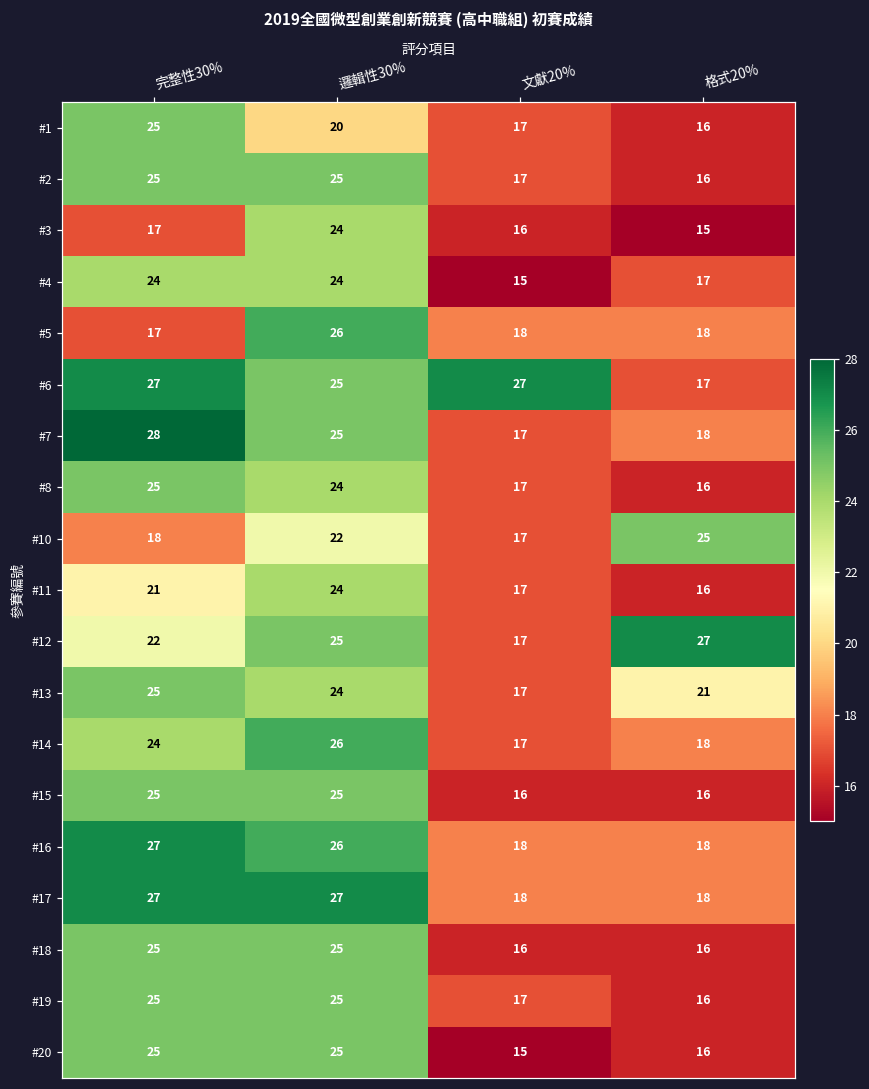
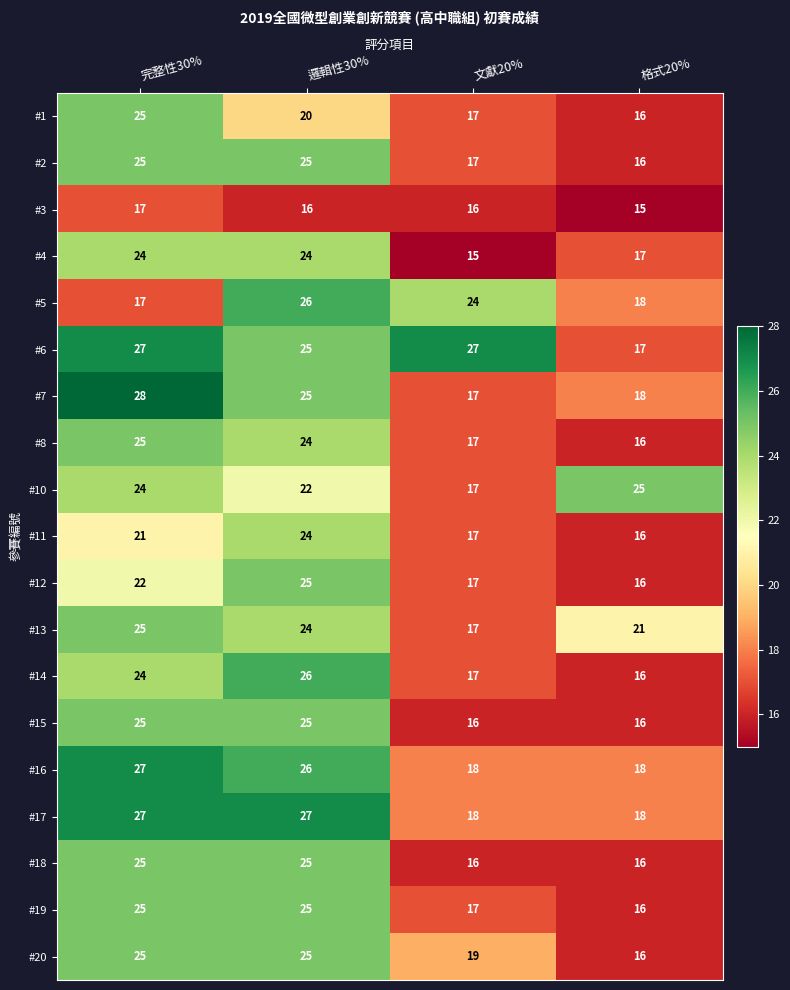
#3, 邏輯性30%: 24 -> 16
#5, 文獻20%: 18 -> 24
#10, 完整性30%: 18 -> 24
#12, 格式20%: 27 -> 16
#14, 格式20%: 18 -> 16
#20, 文獻20%: 15 -> 19
